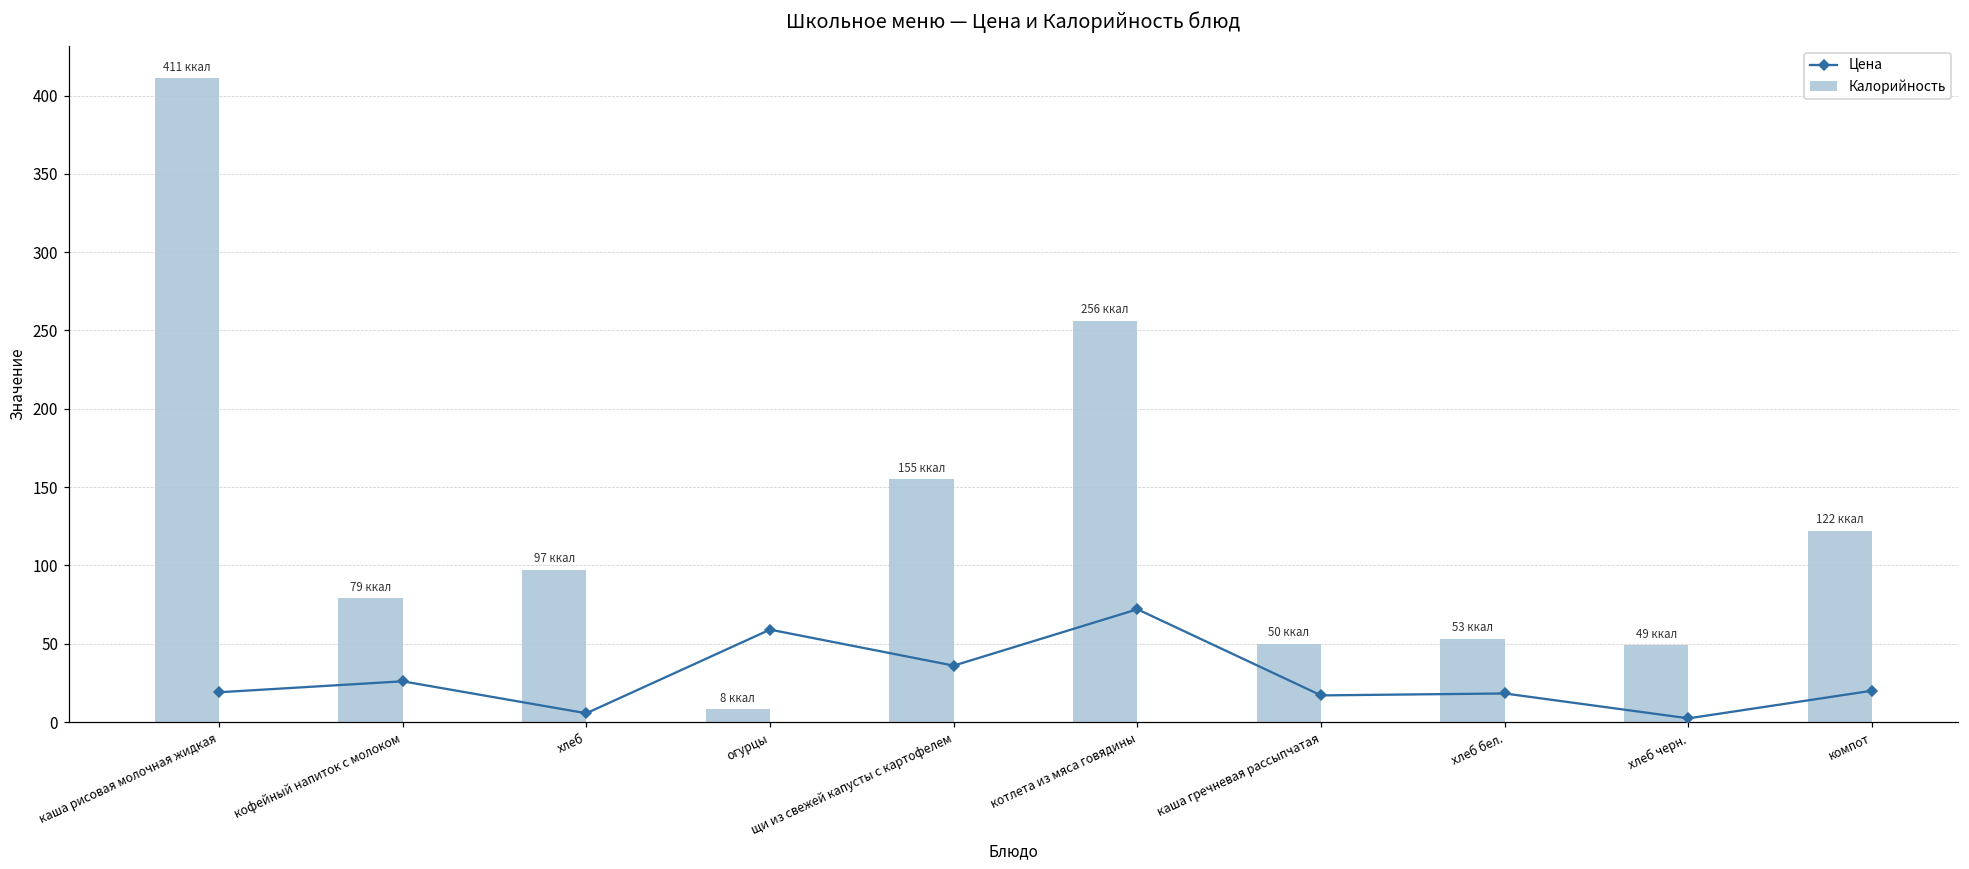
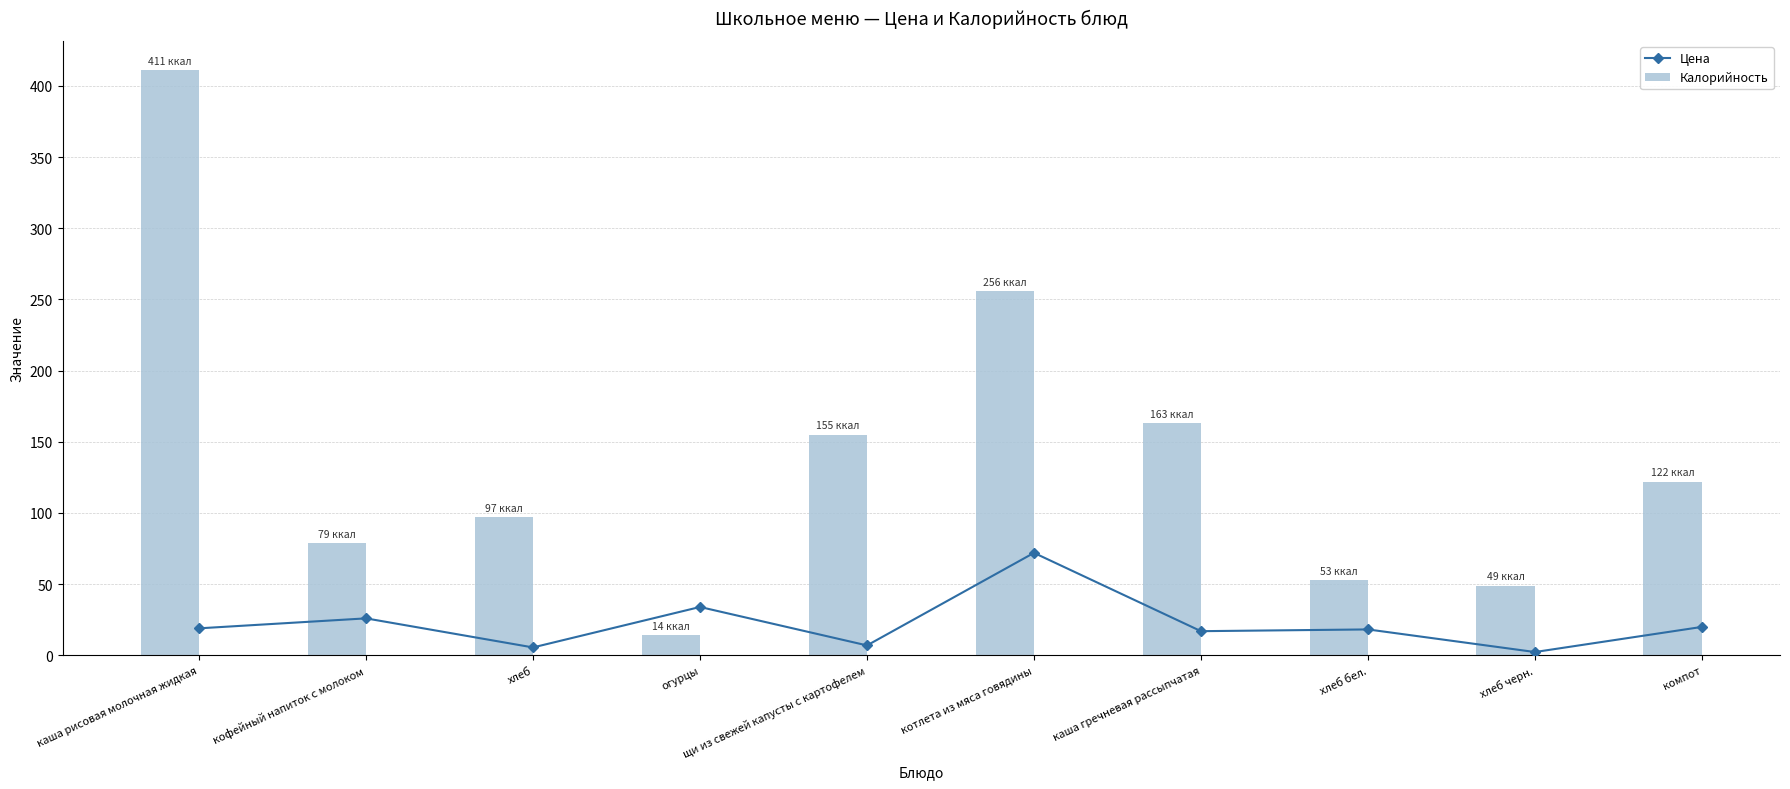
Калорийность, огурцы: 8 -> 14
Цена, огурцы: 59 -> 34
Цена, щи из свежей капусты с картофелем: 36 -> 7
Калорийность, каша гречневая рассыпчатая: 50 -> 163
